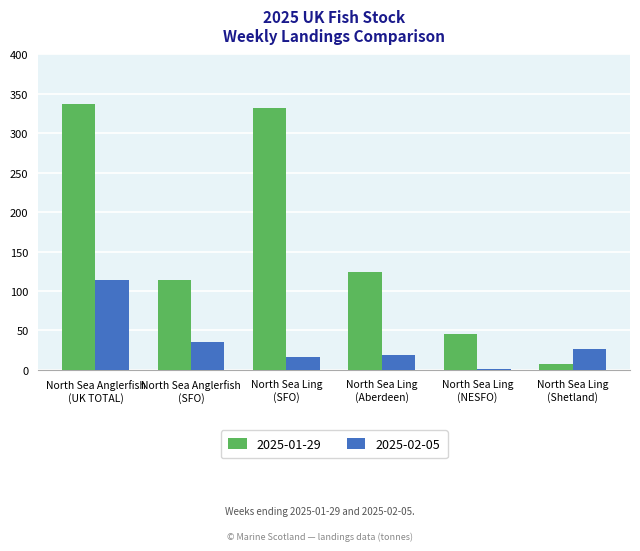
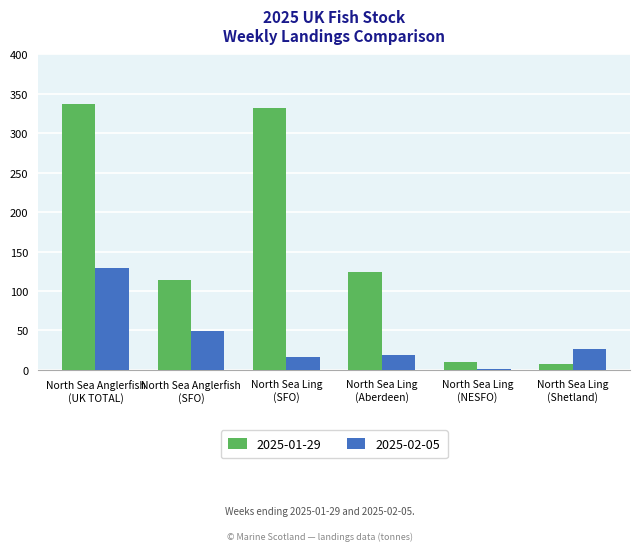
2025-02-05, North Sea Anglerfish (UK TOTAL): 110 -> 130
2025-02-05, North Sea Anglerfish (SFO): 30 -> 50
2025-01-29, North Sea Ling (NESFO): 40 -> 10
